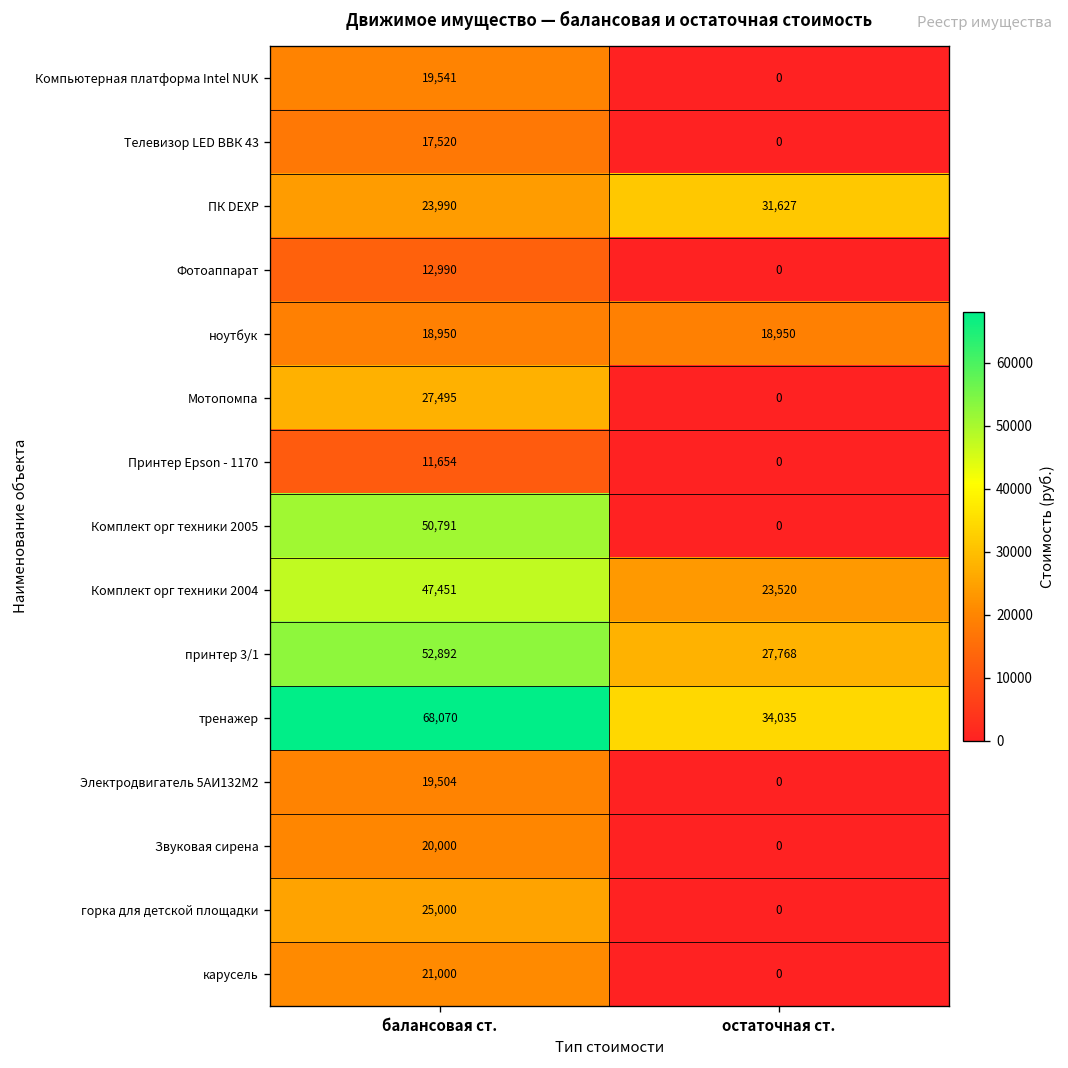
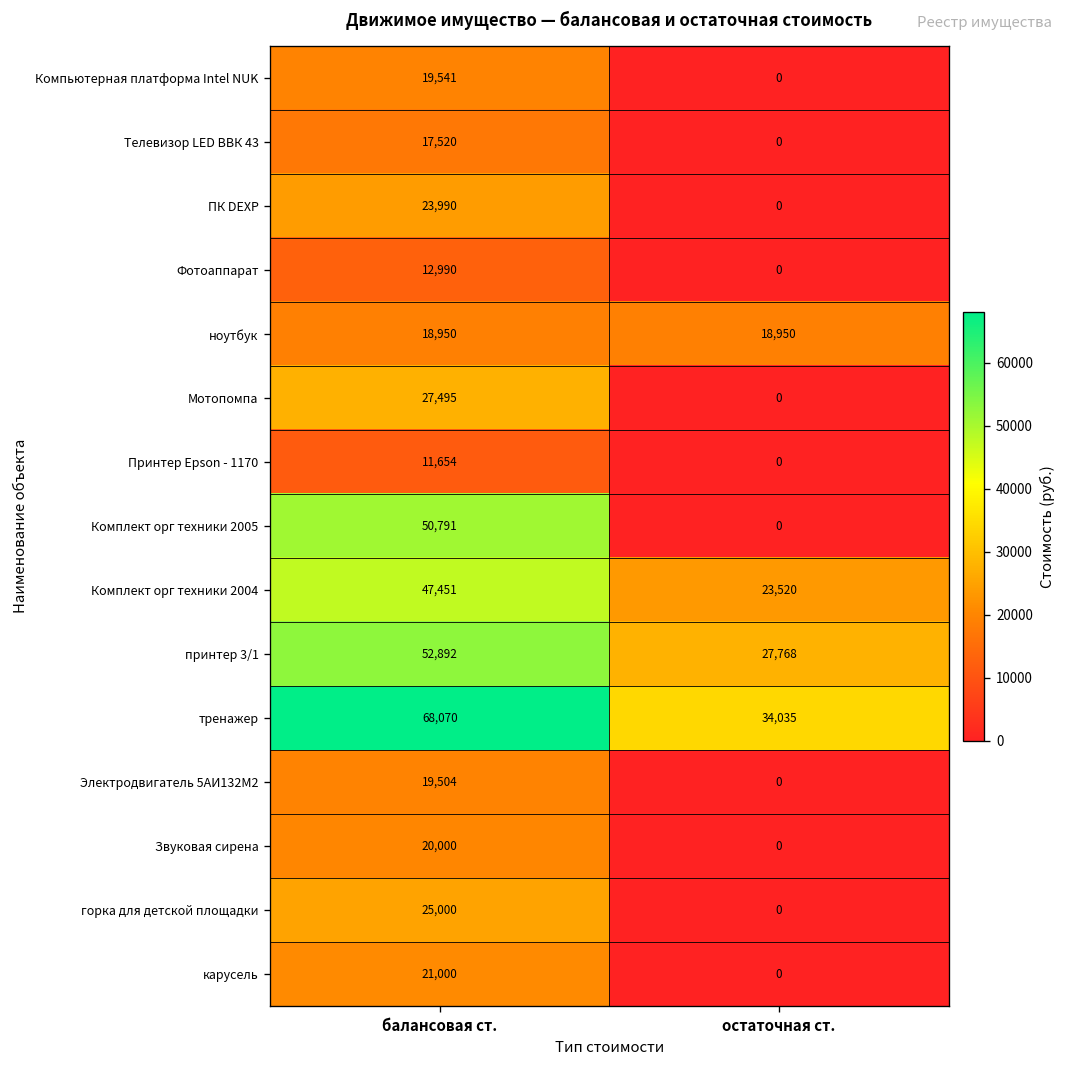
ПК DEXP, остаточная ст.: 31,627 -> 0
